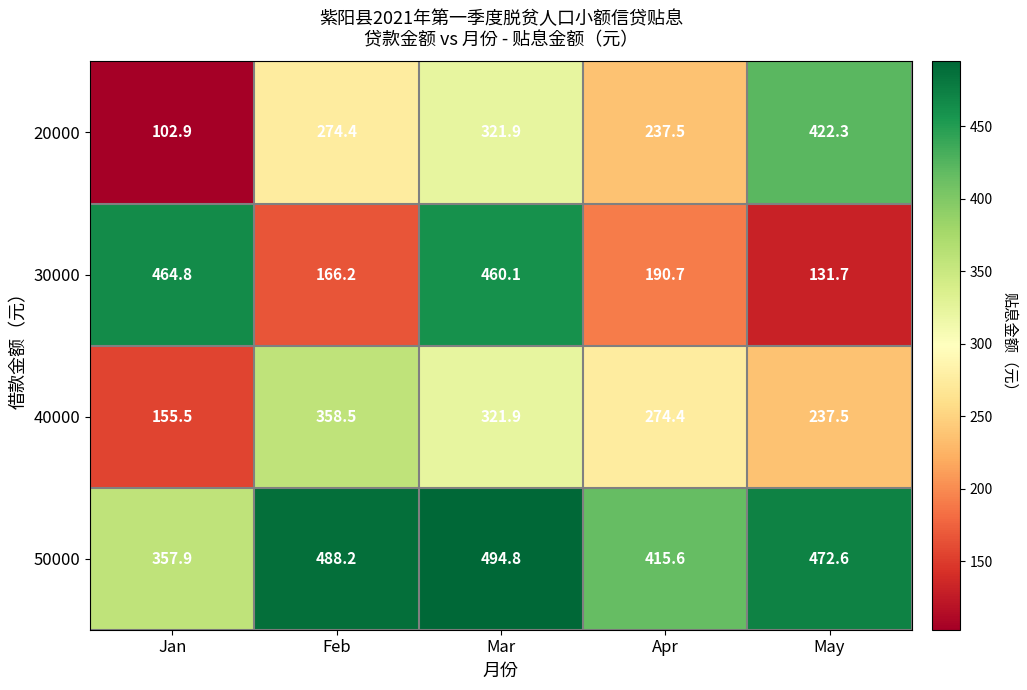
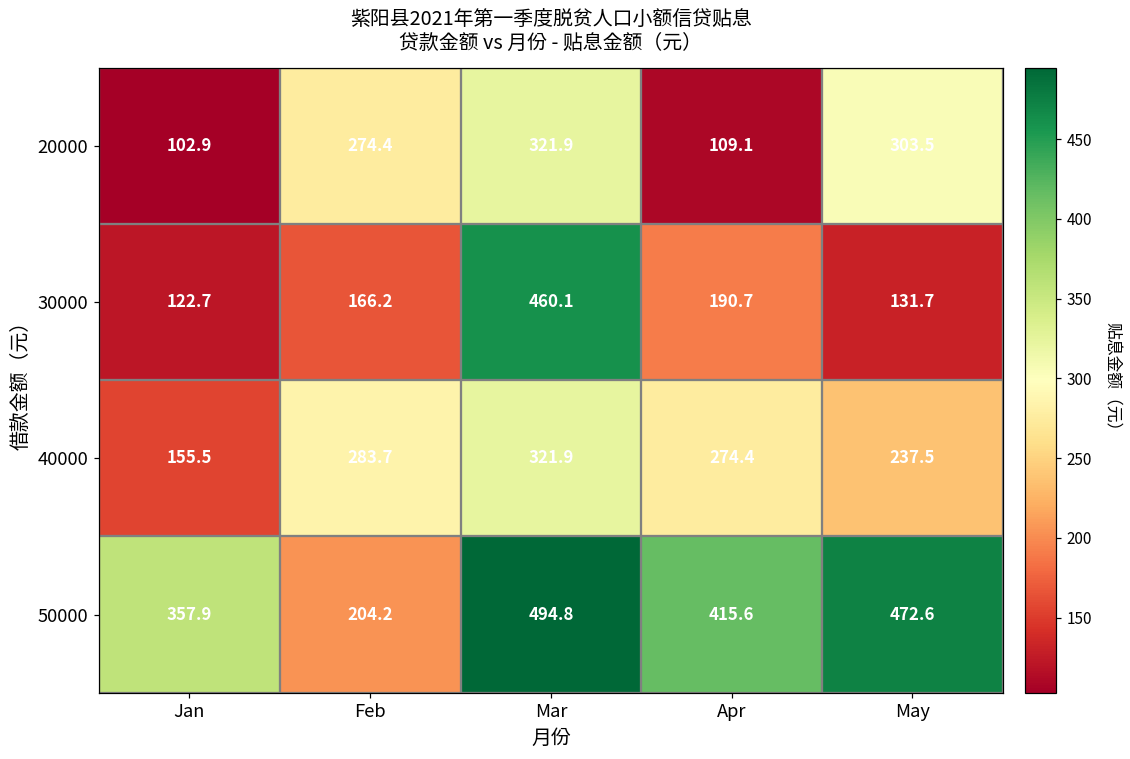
20000, Apr: 237.5 -> 109.1
20000, May: 422.3 -> 303.5
30000, Jan: 464.8 -> 122.7
40000, Feb: 358.5 -> 283.7
50000, Feb: 488.2 -> 204.2
